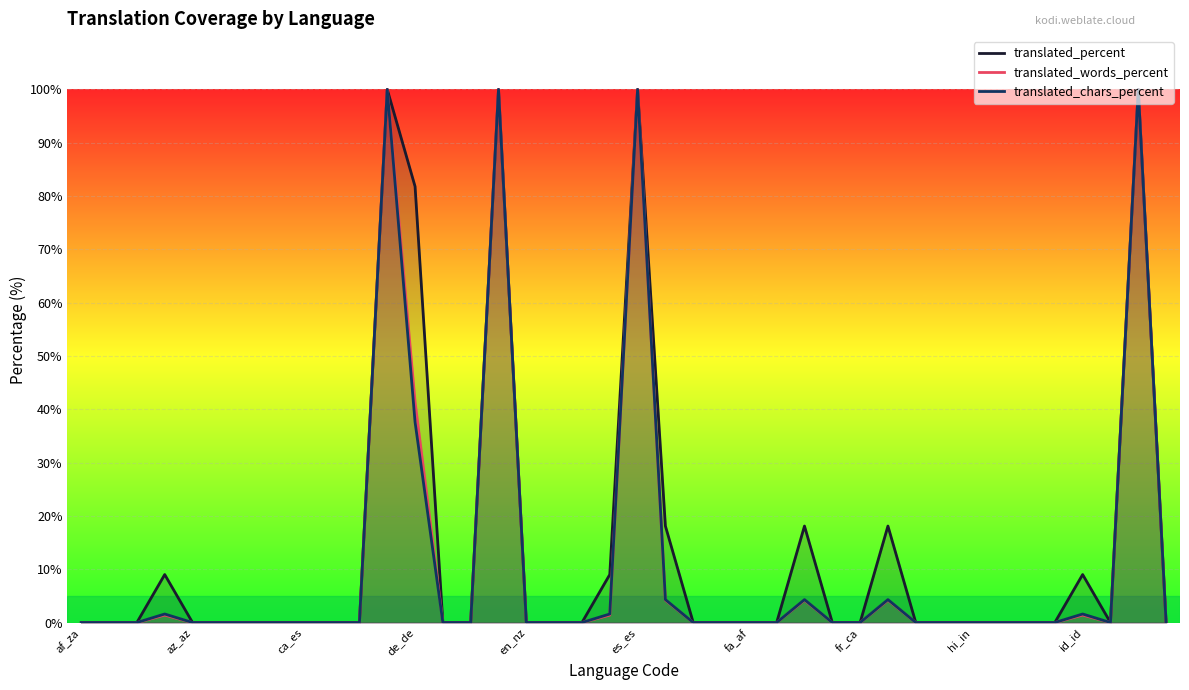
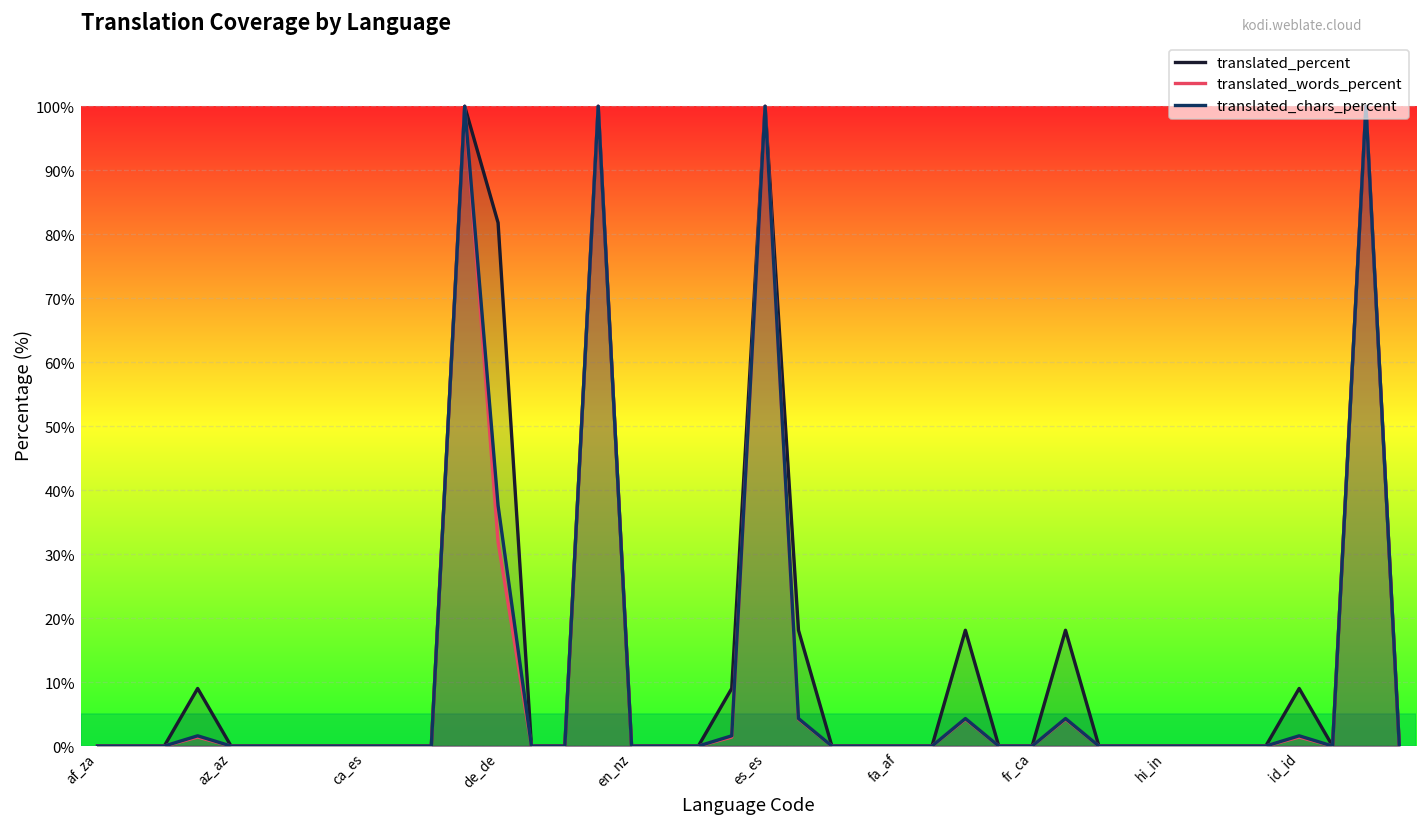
translated_words_percent, de_de: 41% -> 32%
